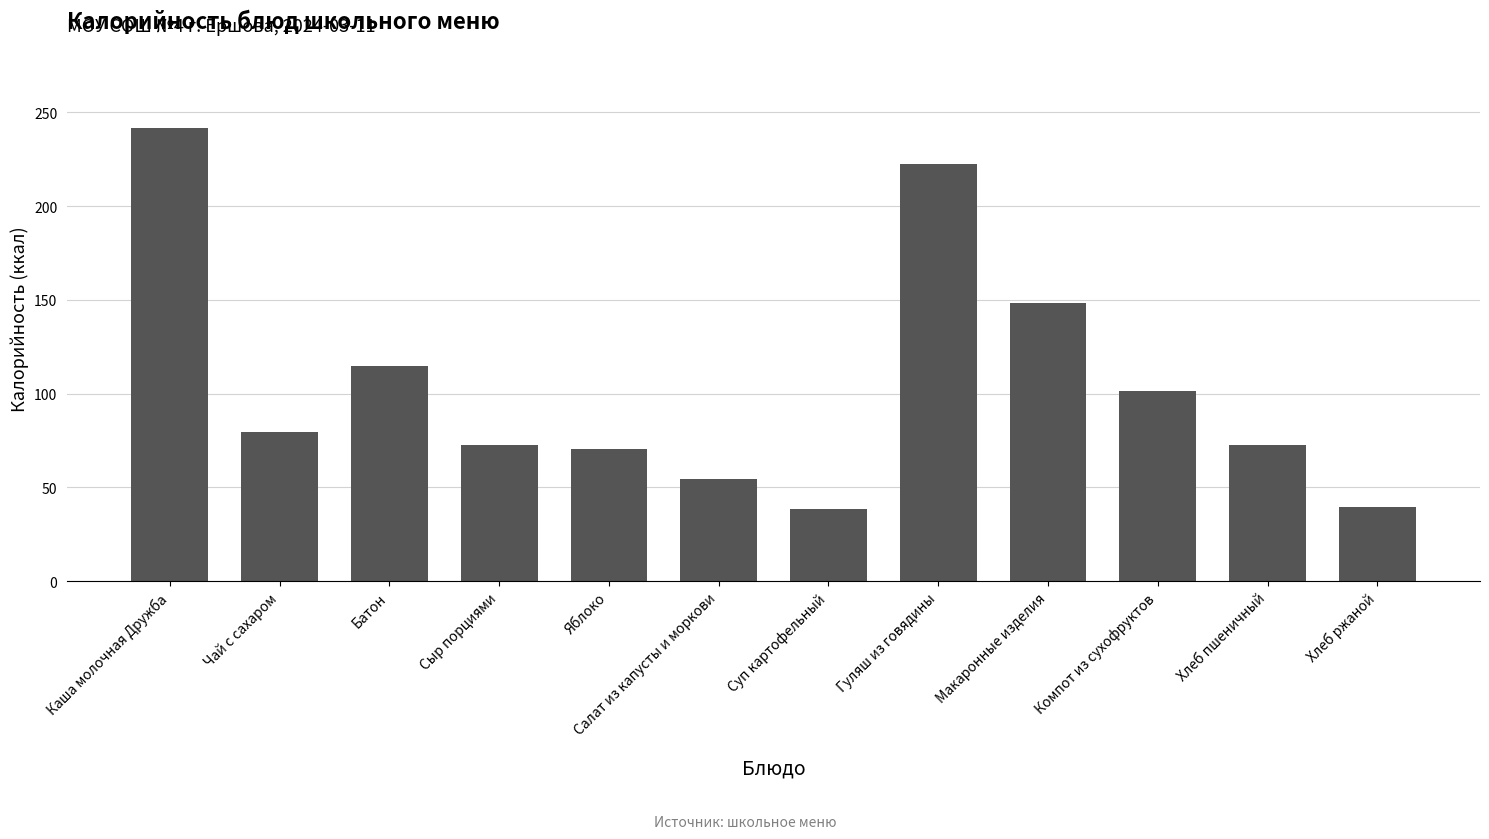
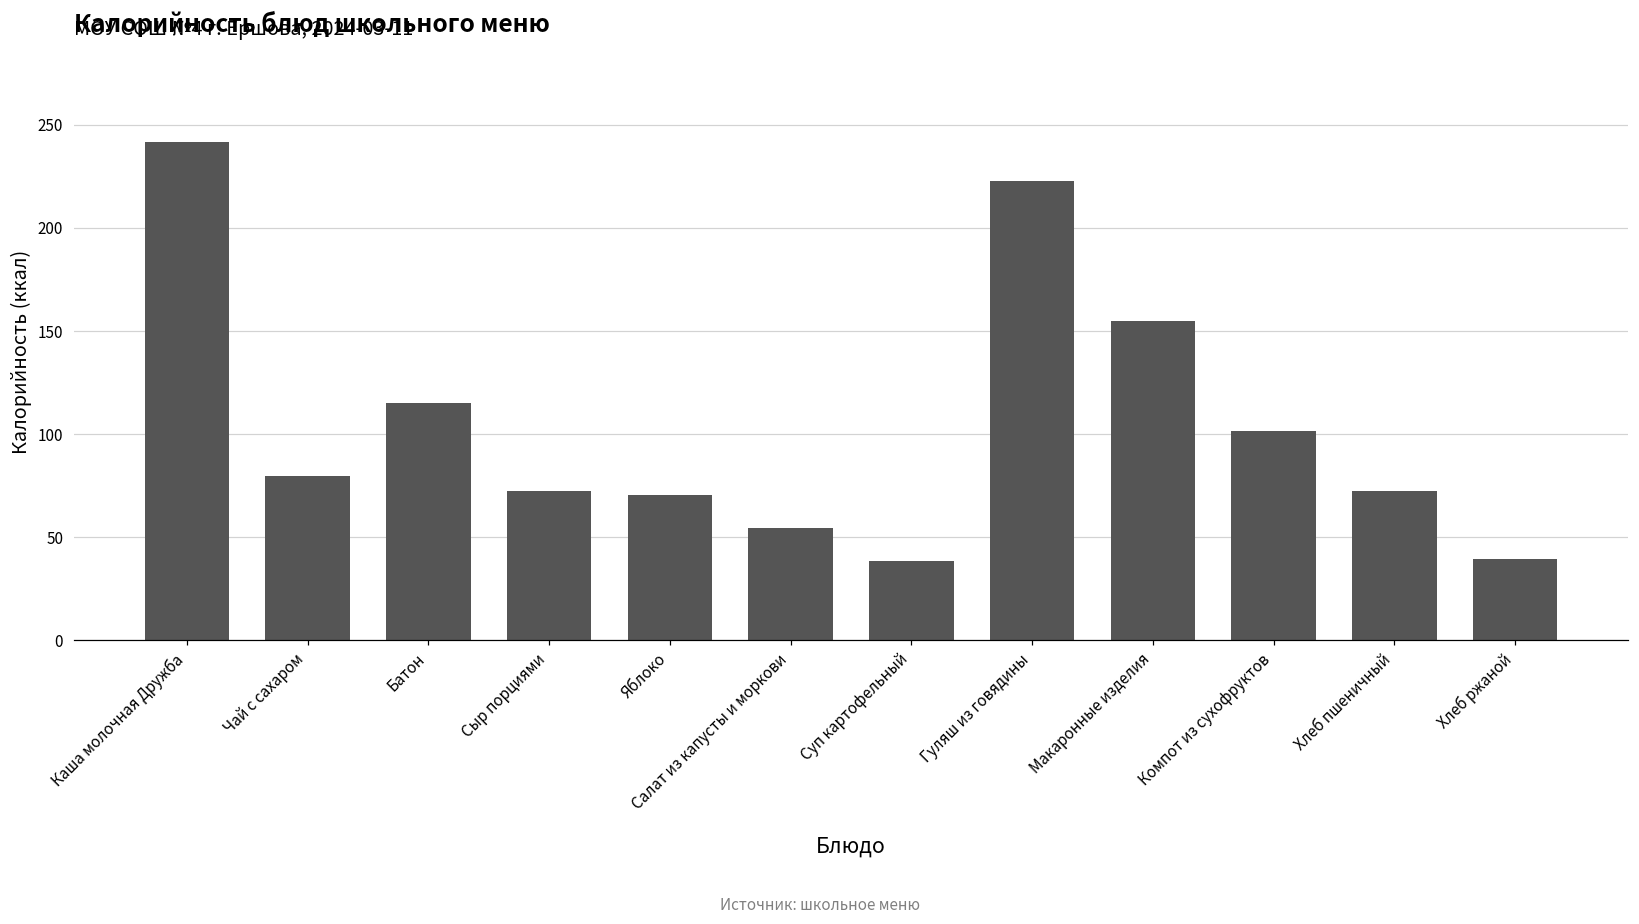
Макаронные изделия: 149 -> 155
